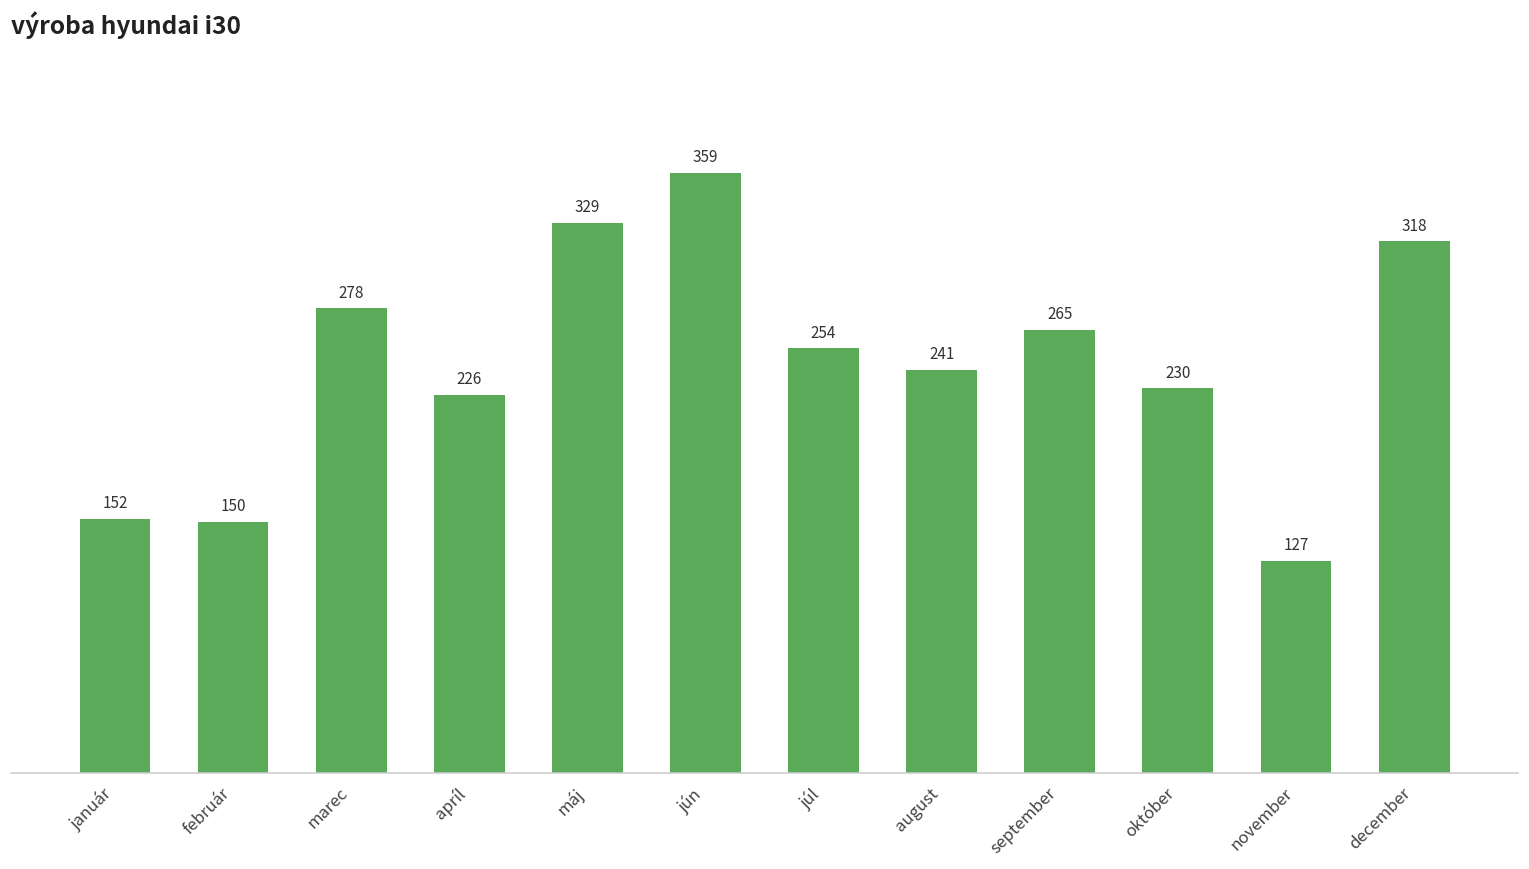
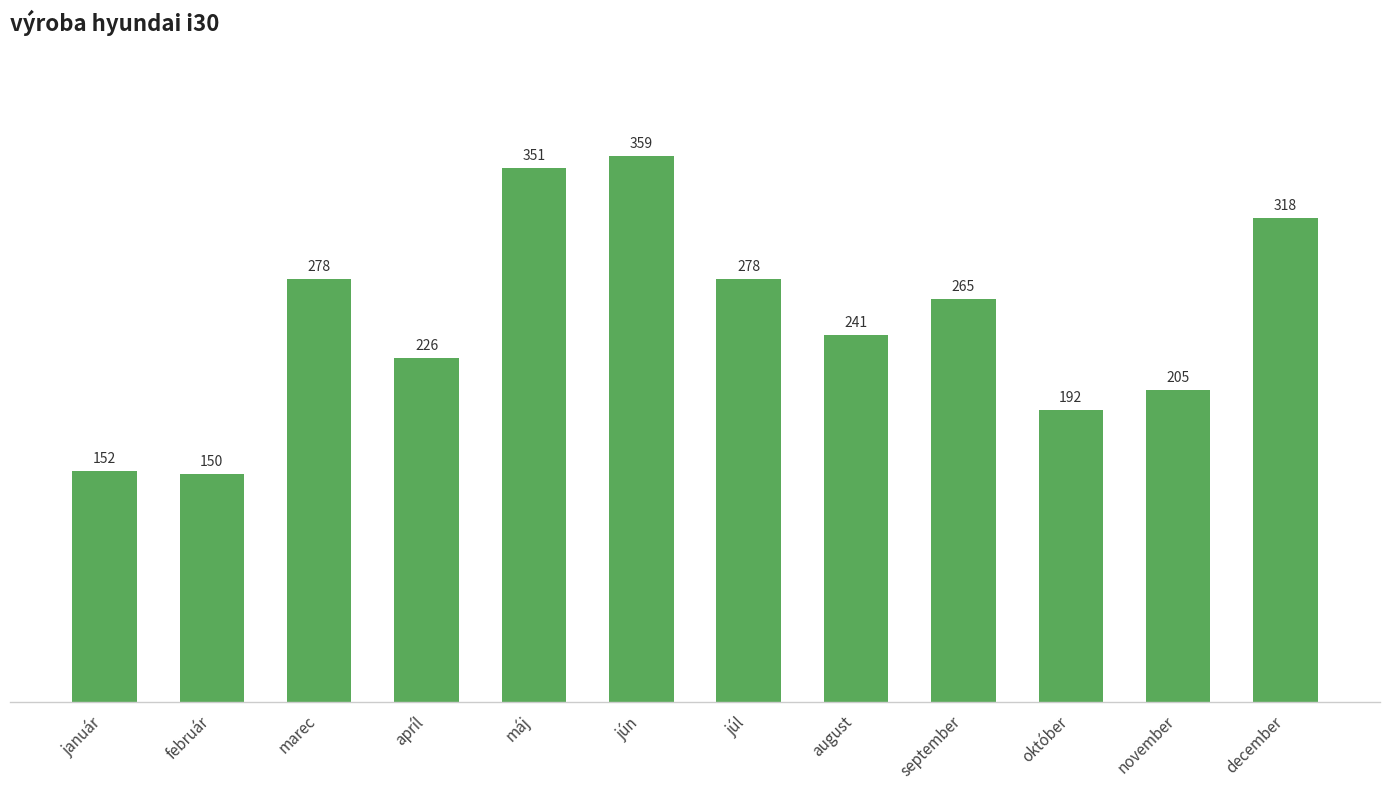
máj: 329 -> 351
júl: 254 -> 278
október: 230 -> 192
november: 127 -> 205
